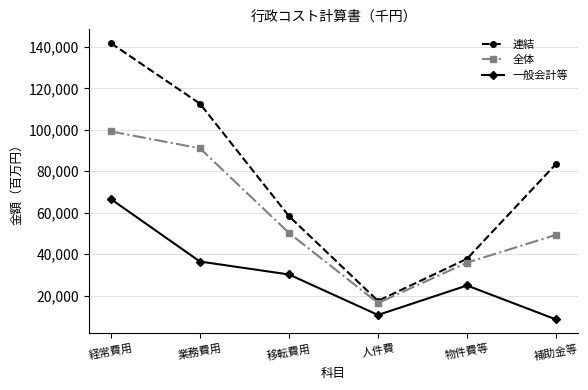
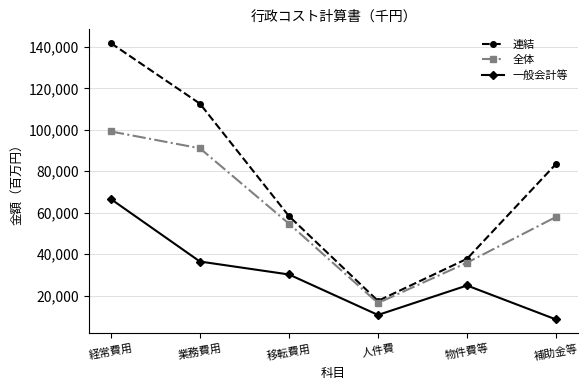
全体, 移転費用: 50,000 -> 55,000
全体, 補助金等: 49,000 -> 58,000
